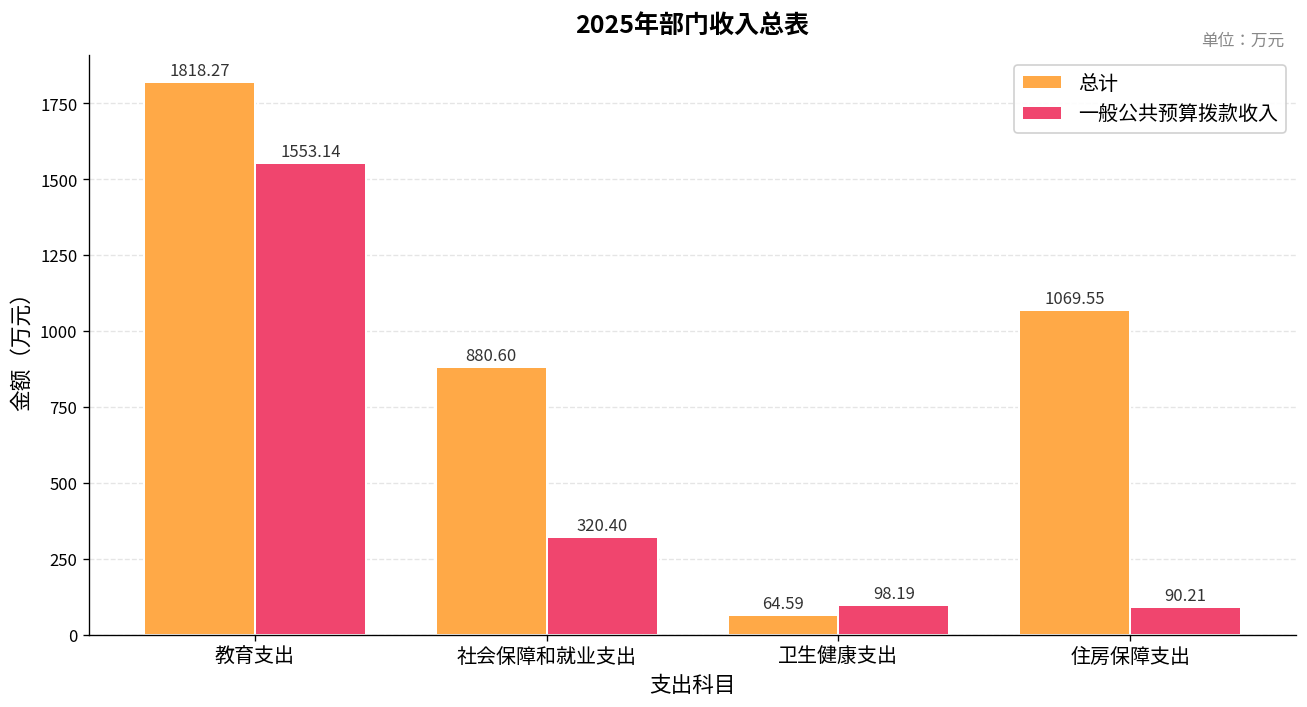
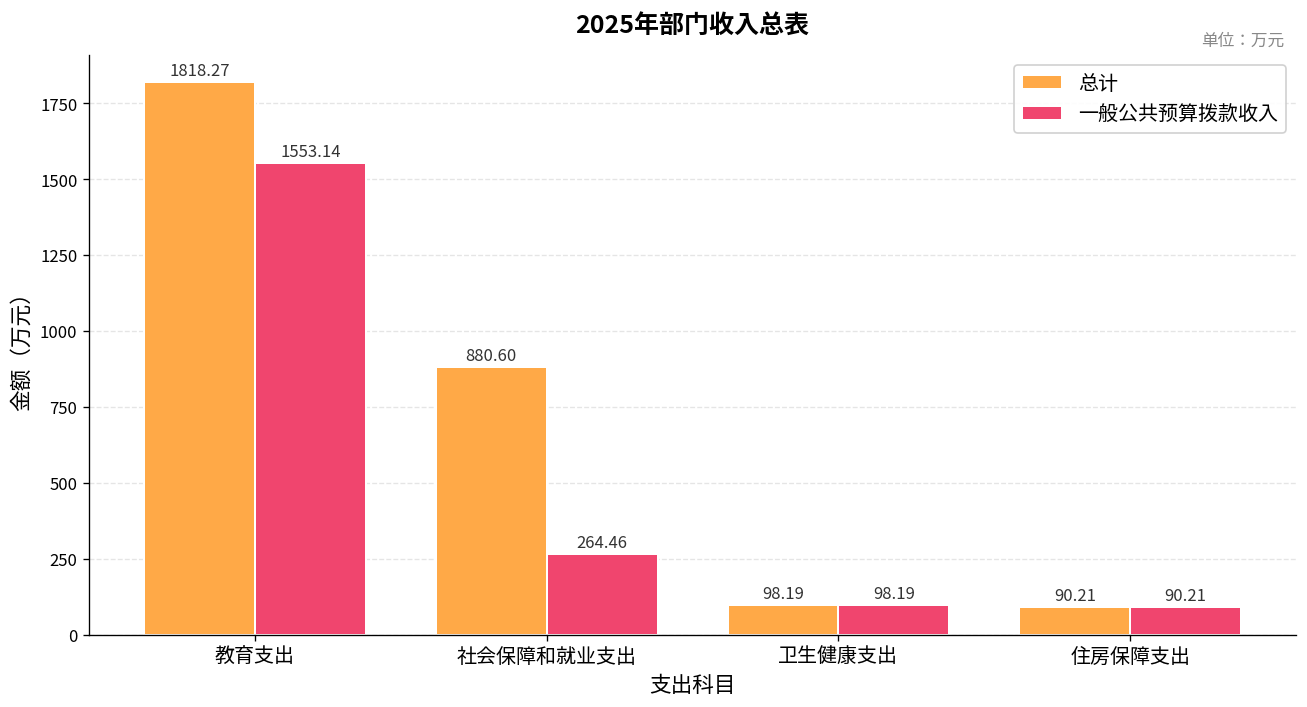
一般公共预算拨款收入, 社会保障和就业支出: 320.40 -> 264.46
总计, 卫生健康支出: 64.59 -> 98.19
总计, 住房保障支出: 1069.55 -> 90.21
